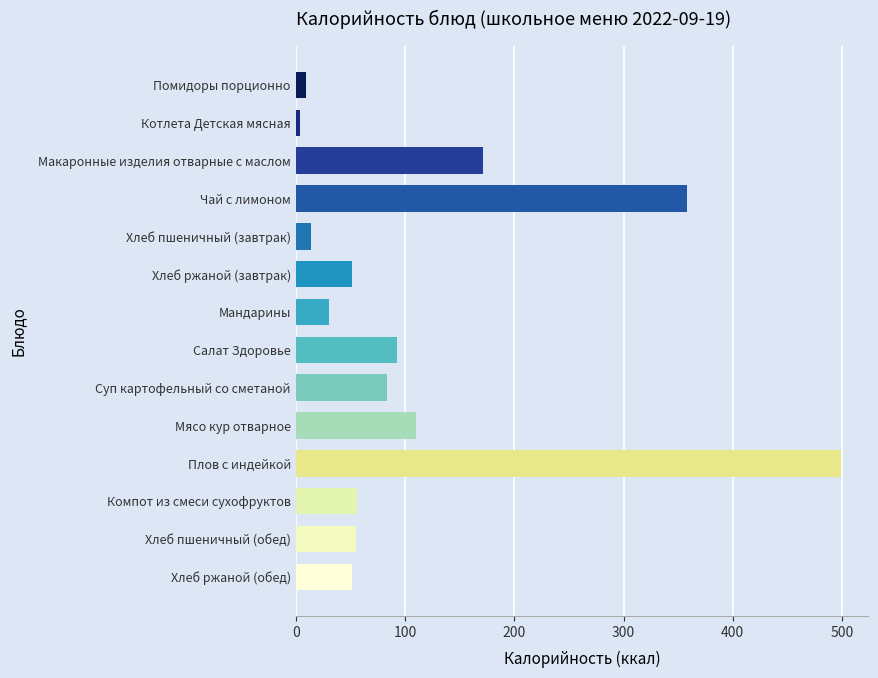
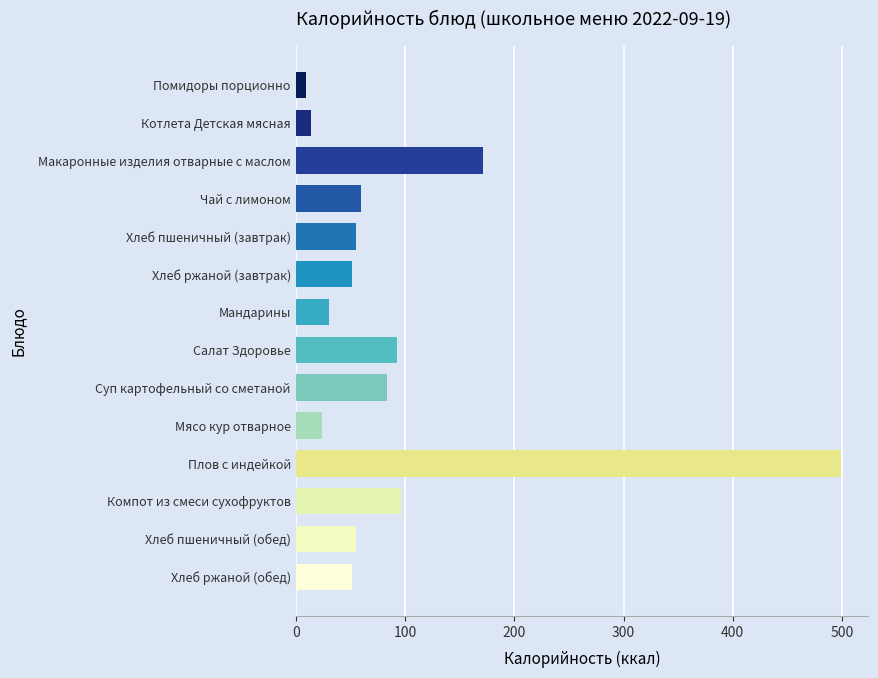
Котлета Детская мясная: 4 -> 14
Чай с лимоном: 358 -> 60
Хлеб пшеничный (завтрак): 14 -> 55
Мясо кур отварное: 111 -> 24
Компот из смеси сухофруктов: 56 -> 96
